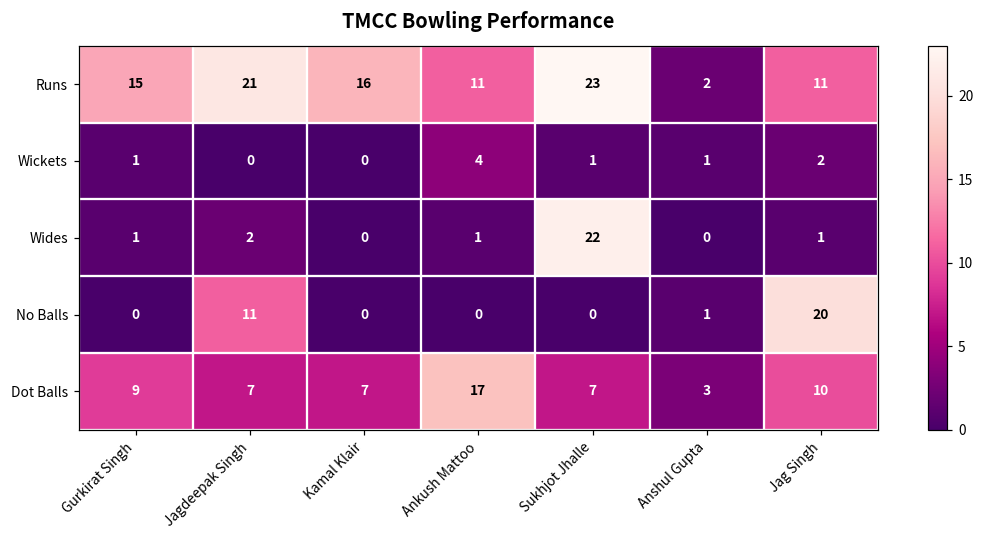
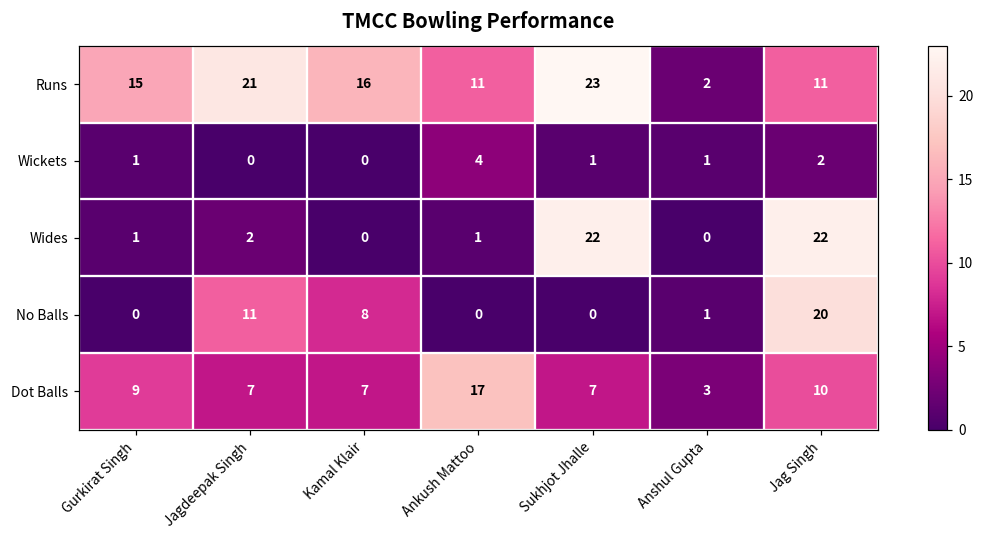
Wides, Jag Singh: 1 -> 22
No Balls, Kamal Klair: 0 -> 8
